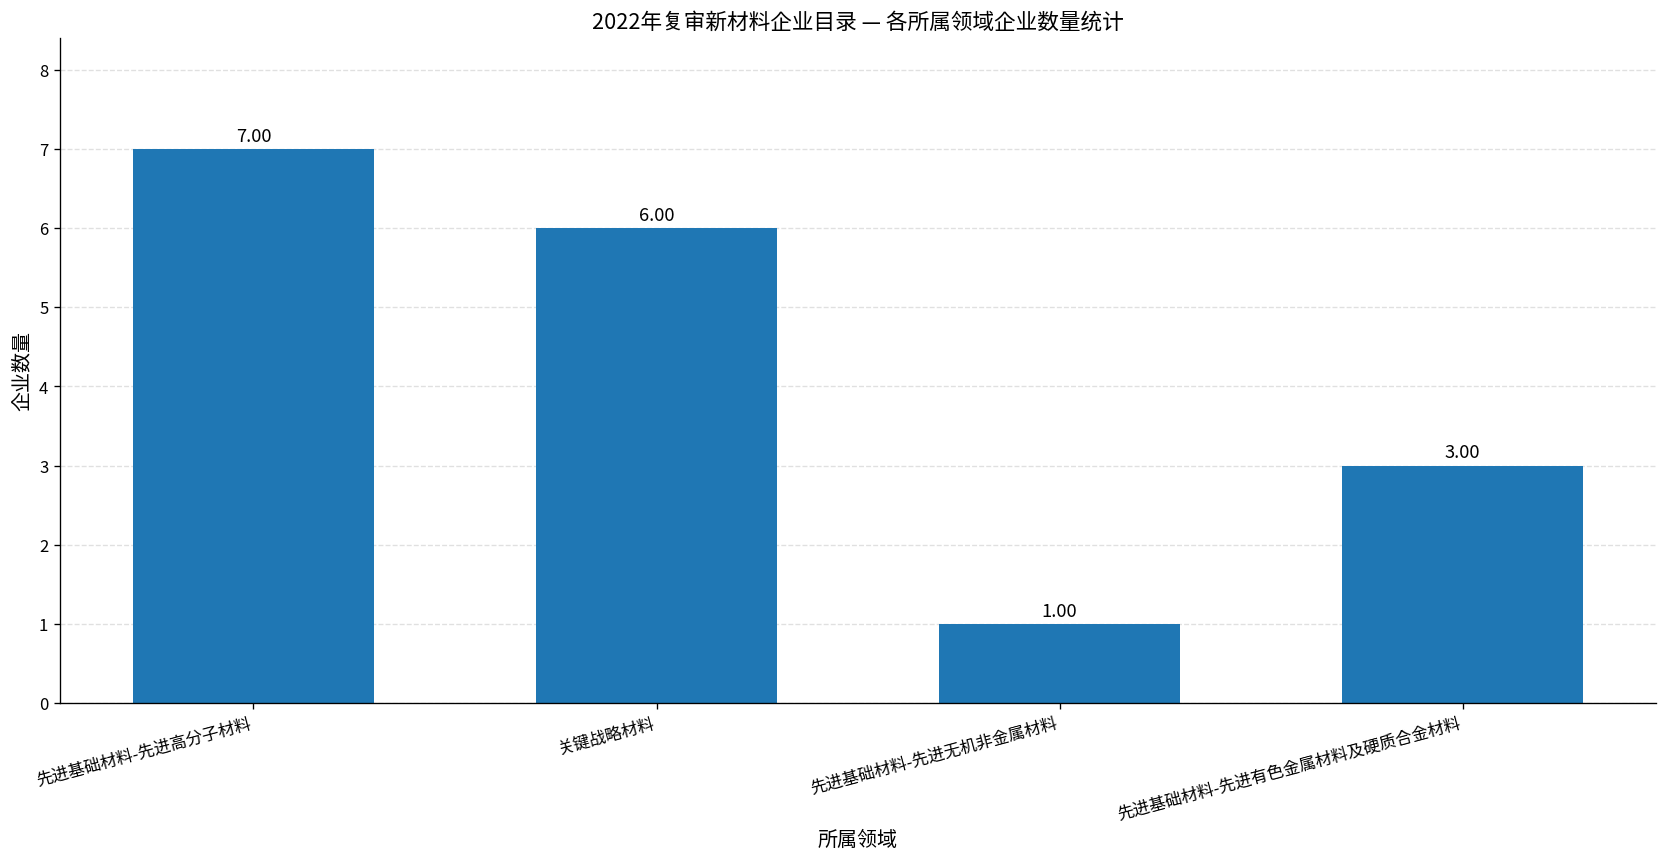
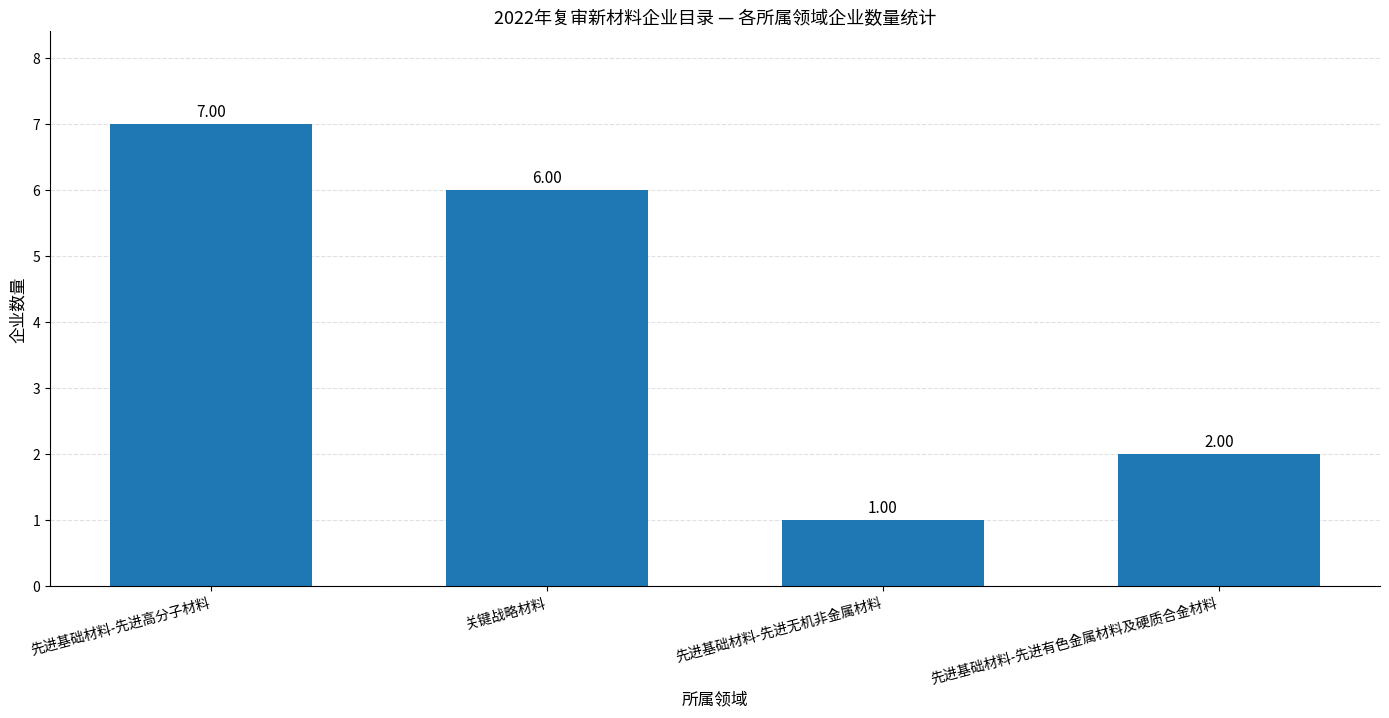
先进基础材料-先进有色金属材料及硬质合金材料: 3.00 -> 2.00
